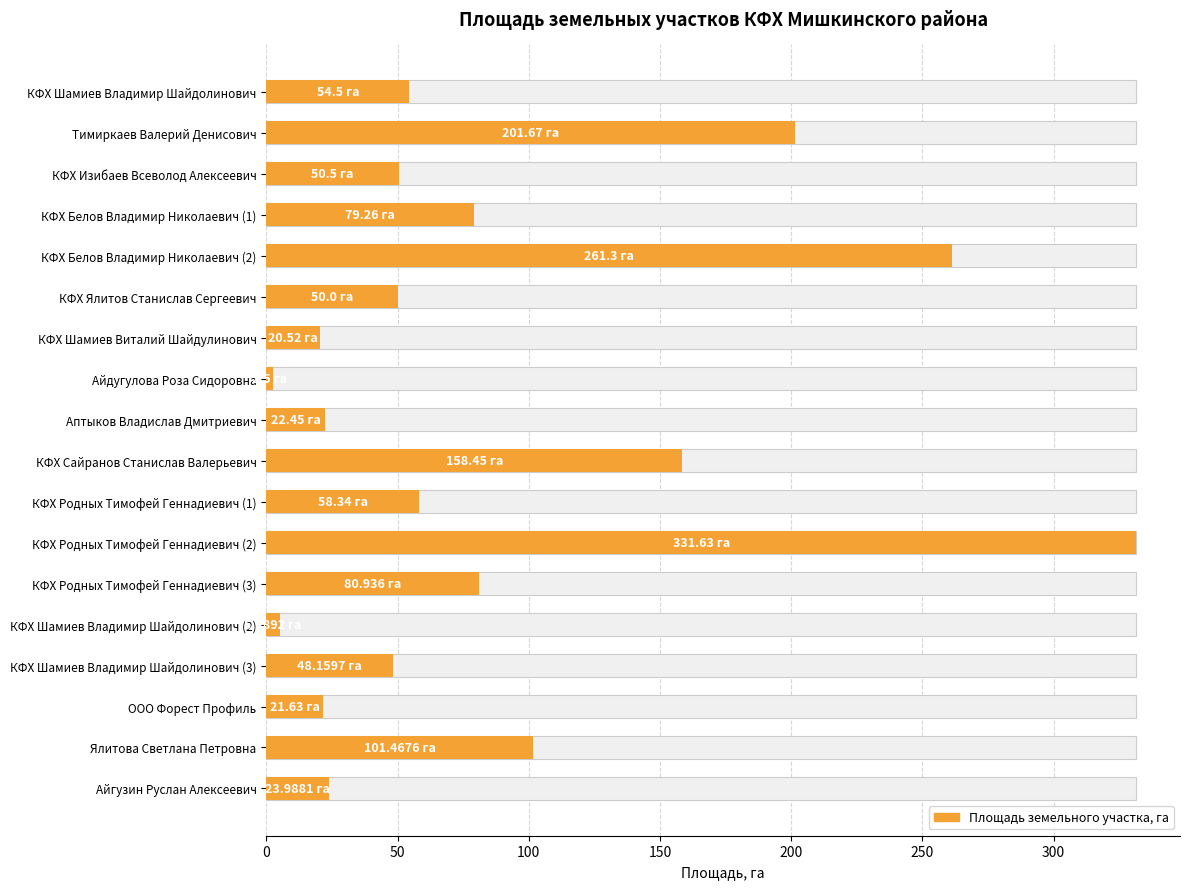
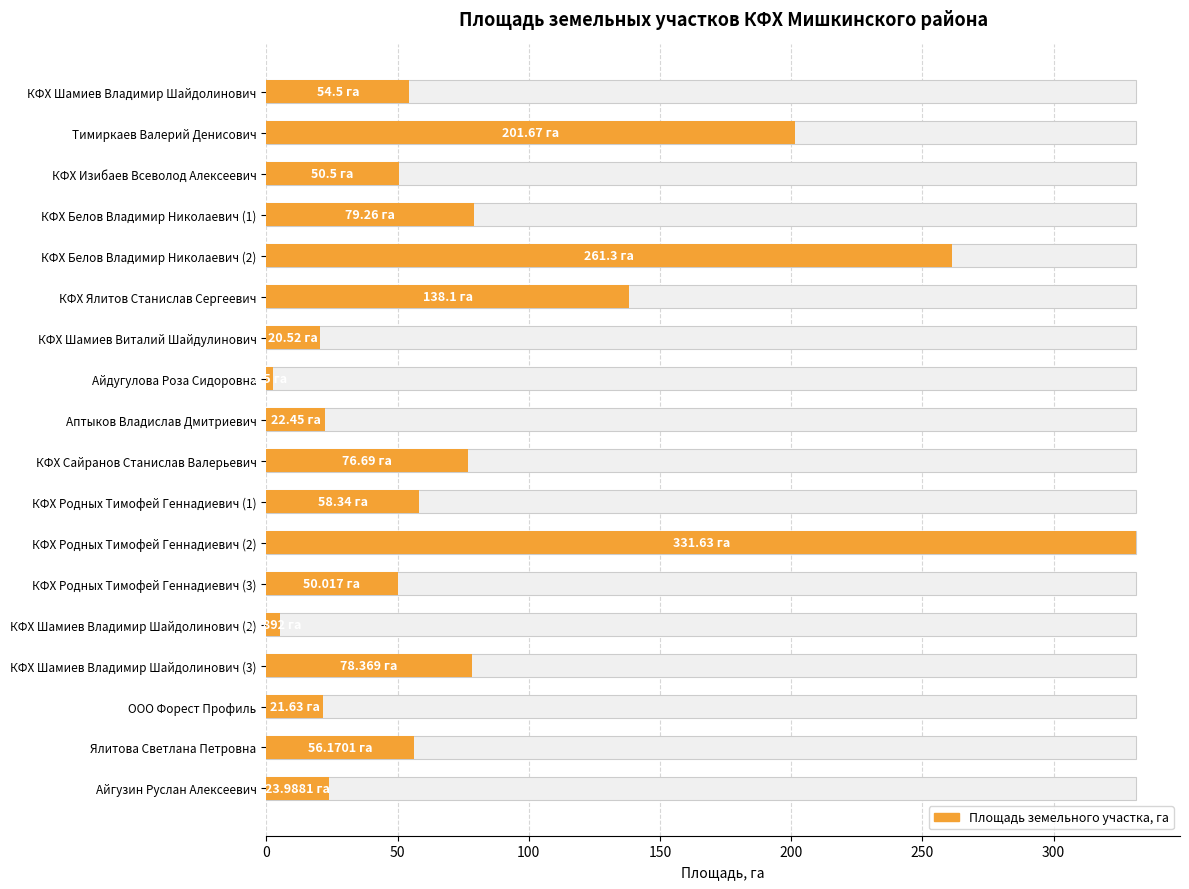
Площадь земельного участка, га, КФХ Ялитов Станислав Сергеевич: 50.0 -> 138.1
Площадь земельного участка, га, КФХ Сайранов Станислав Валерьевич: 158.45 -> 76.69
Площадь земельного участка, га, КФХ Родных Тимофей Геннадиевич (3): 80.936 -> 50.017
Площадь земельного участка, га, КФХ Шамиев Владимир Шайдолинович (3): 48.1597 -> 78.369
Площадь земельного участка, га, Ялитова Светлана Петровна: 101.4676 -> 56.1701
